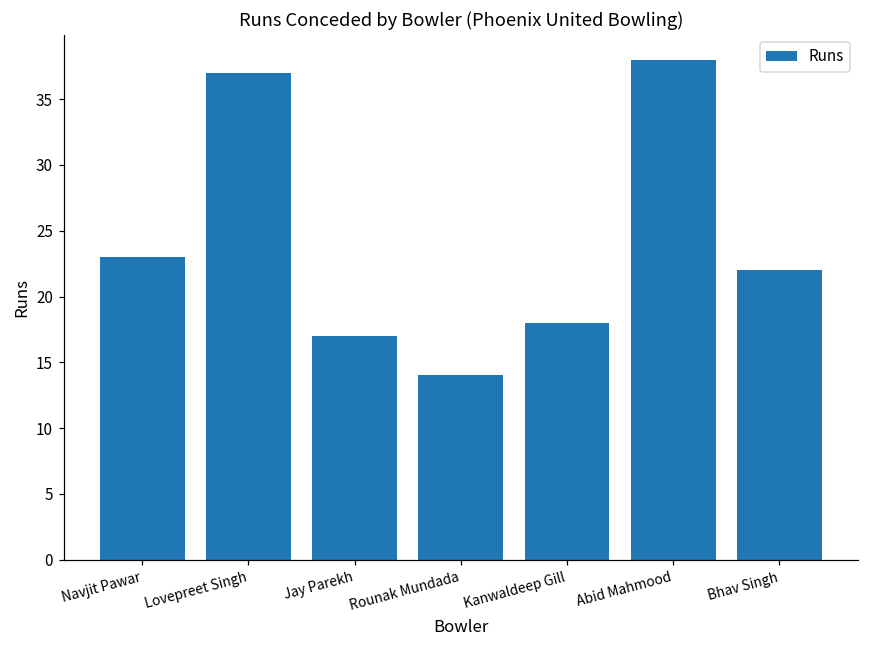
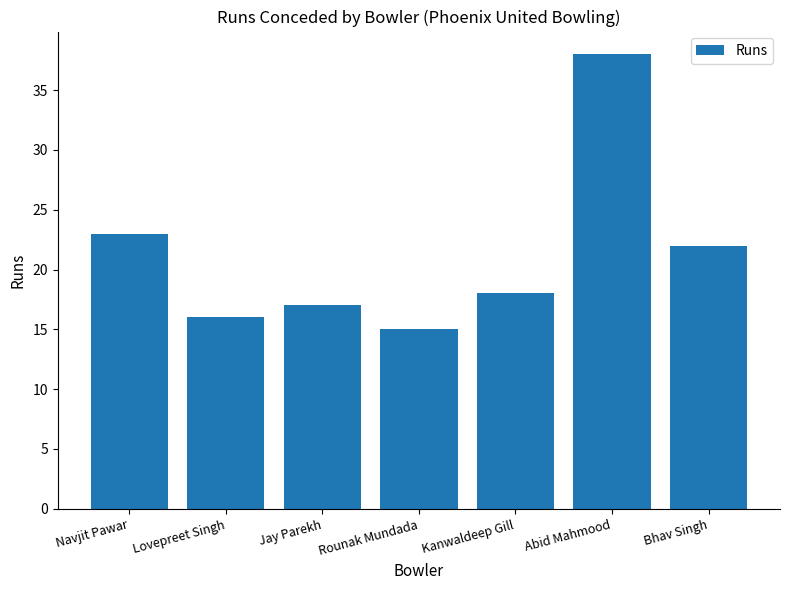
Lovepreet Singh: 37 -> 16
Rounak Mundada: 14 -> 15
